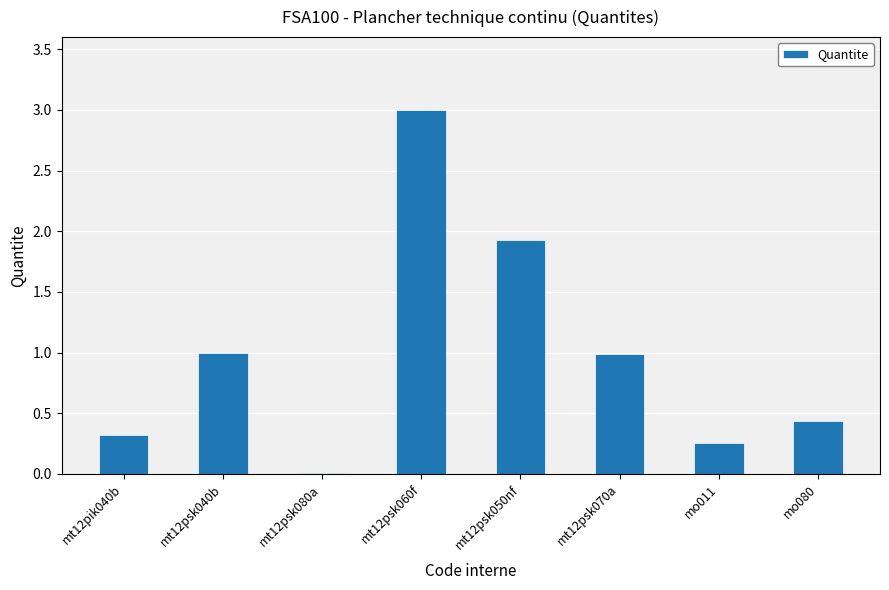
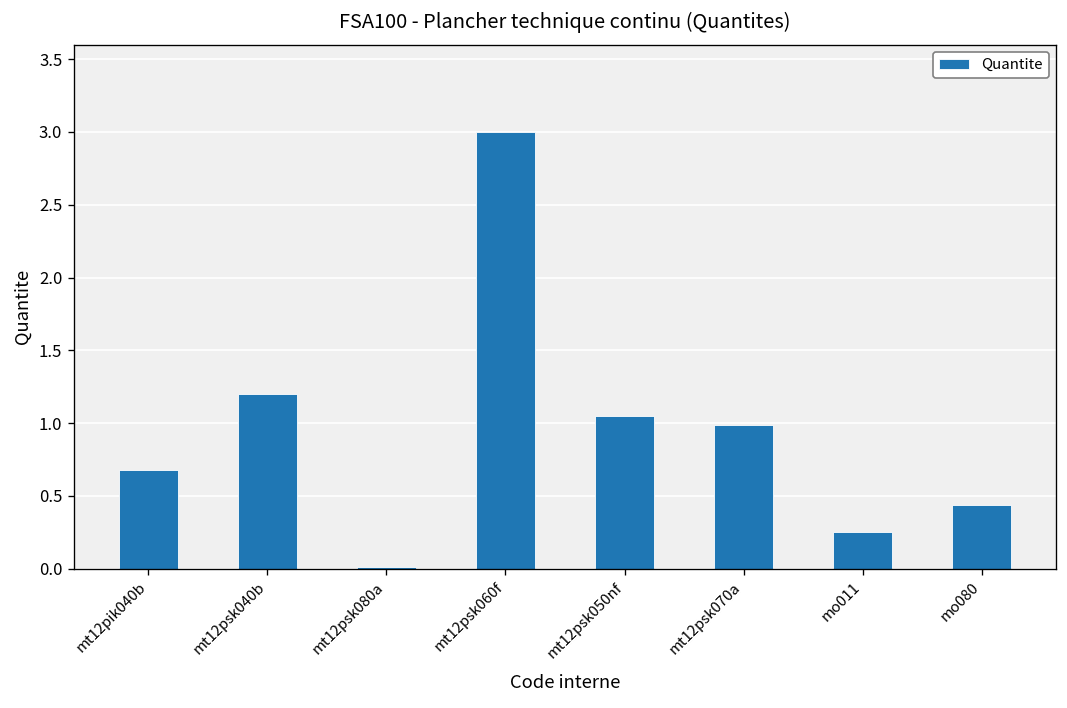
mt12pik040b: 0.32 -> 0.68
mt12psk040b: 1.0 -> 1.2
mt12psk050nf: 1.93 -> 1.05
